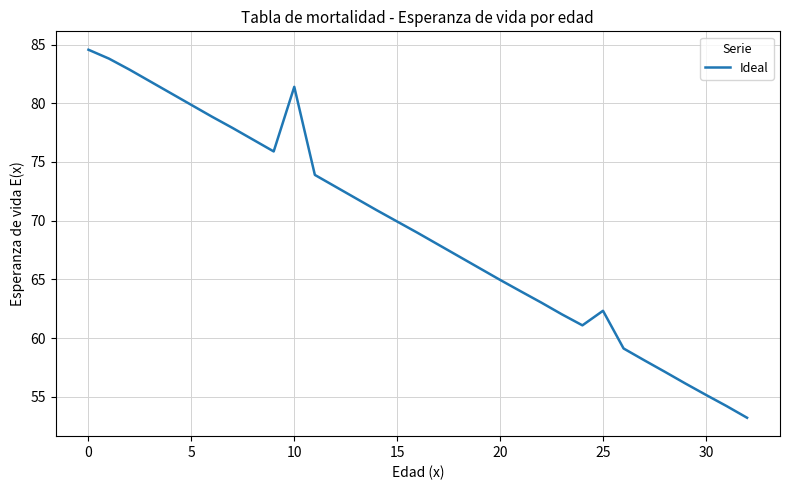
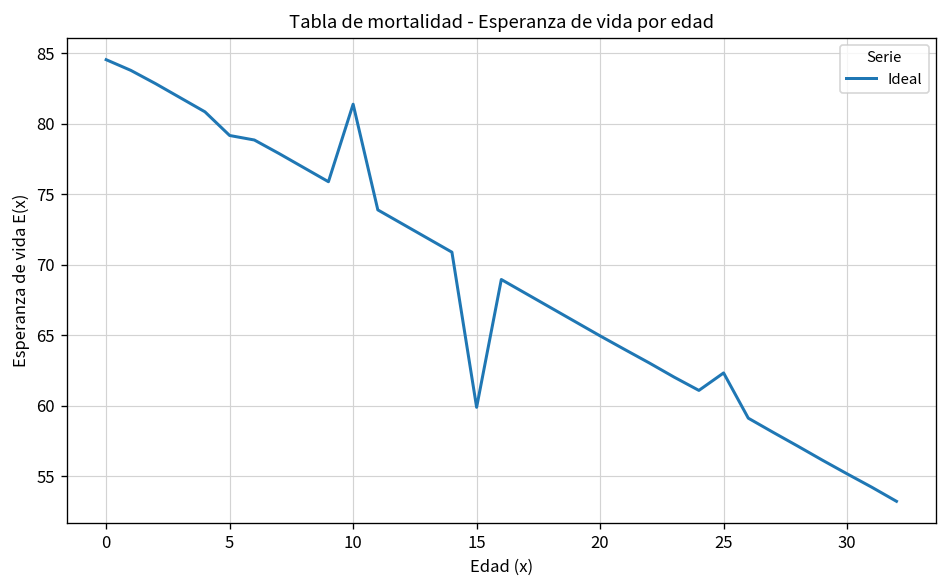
5: 79.9 -> 79.2
15: 69.9 -> 59.9
